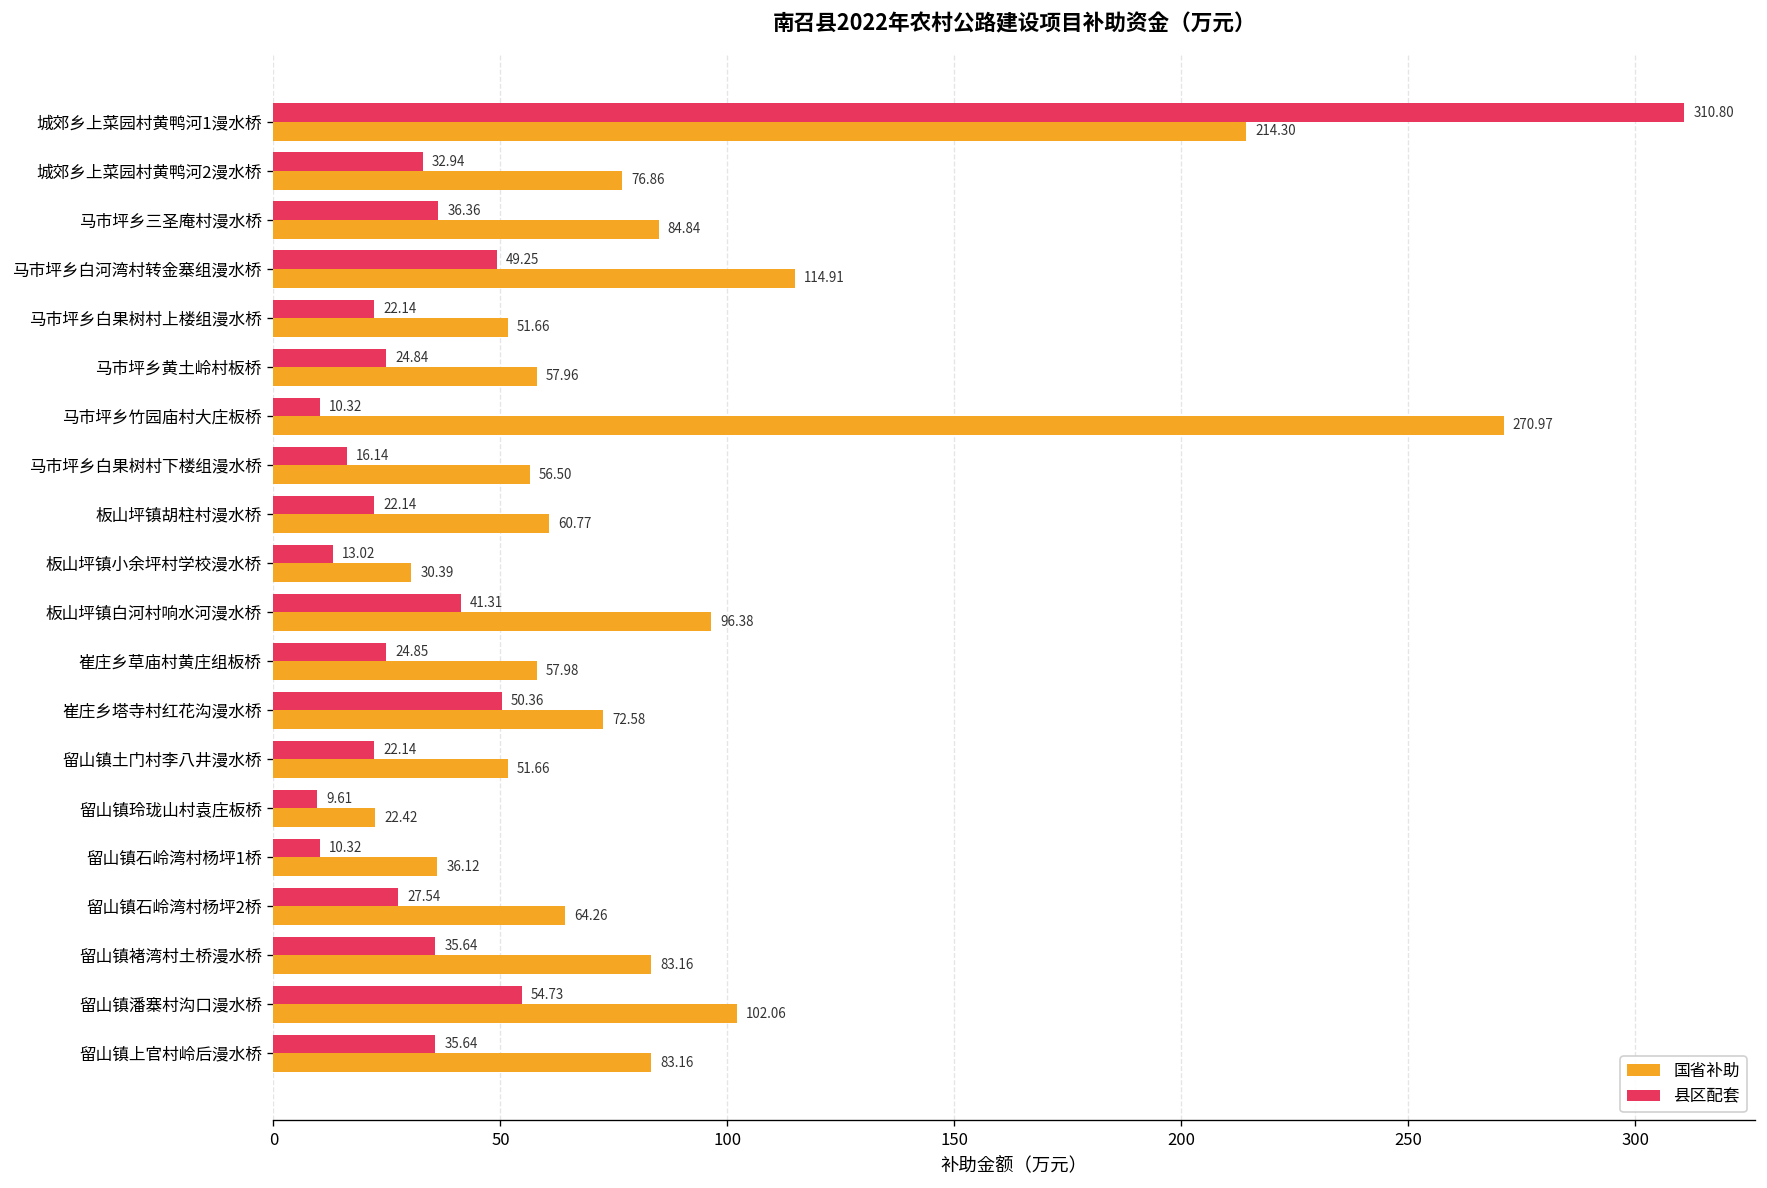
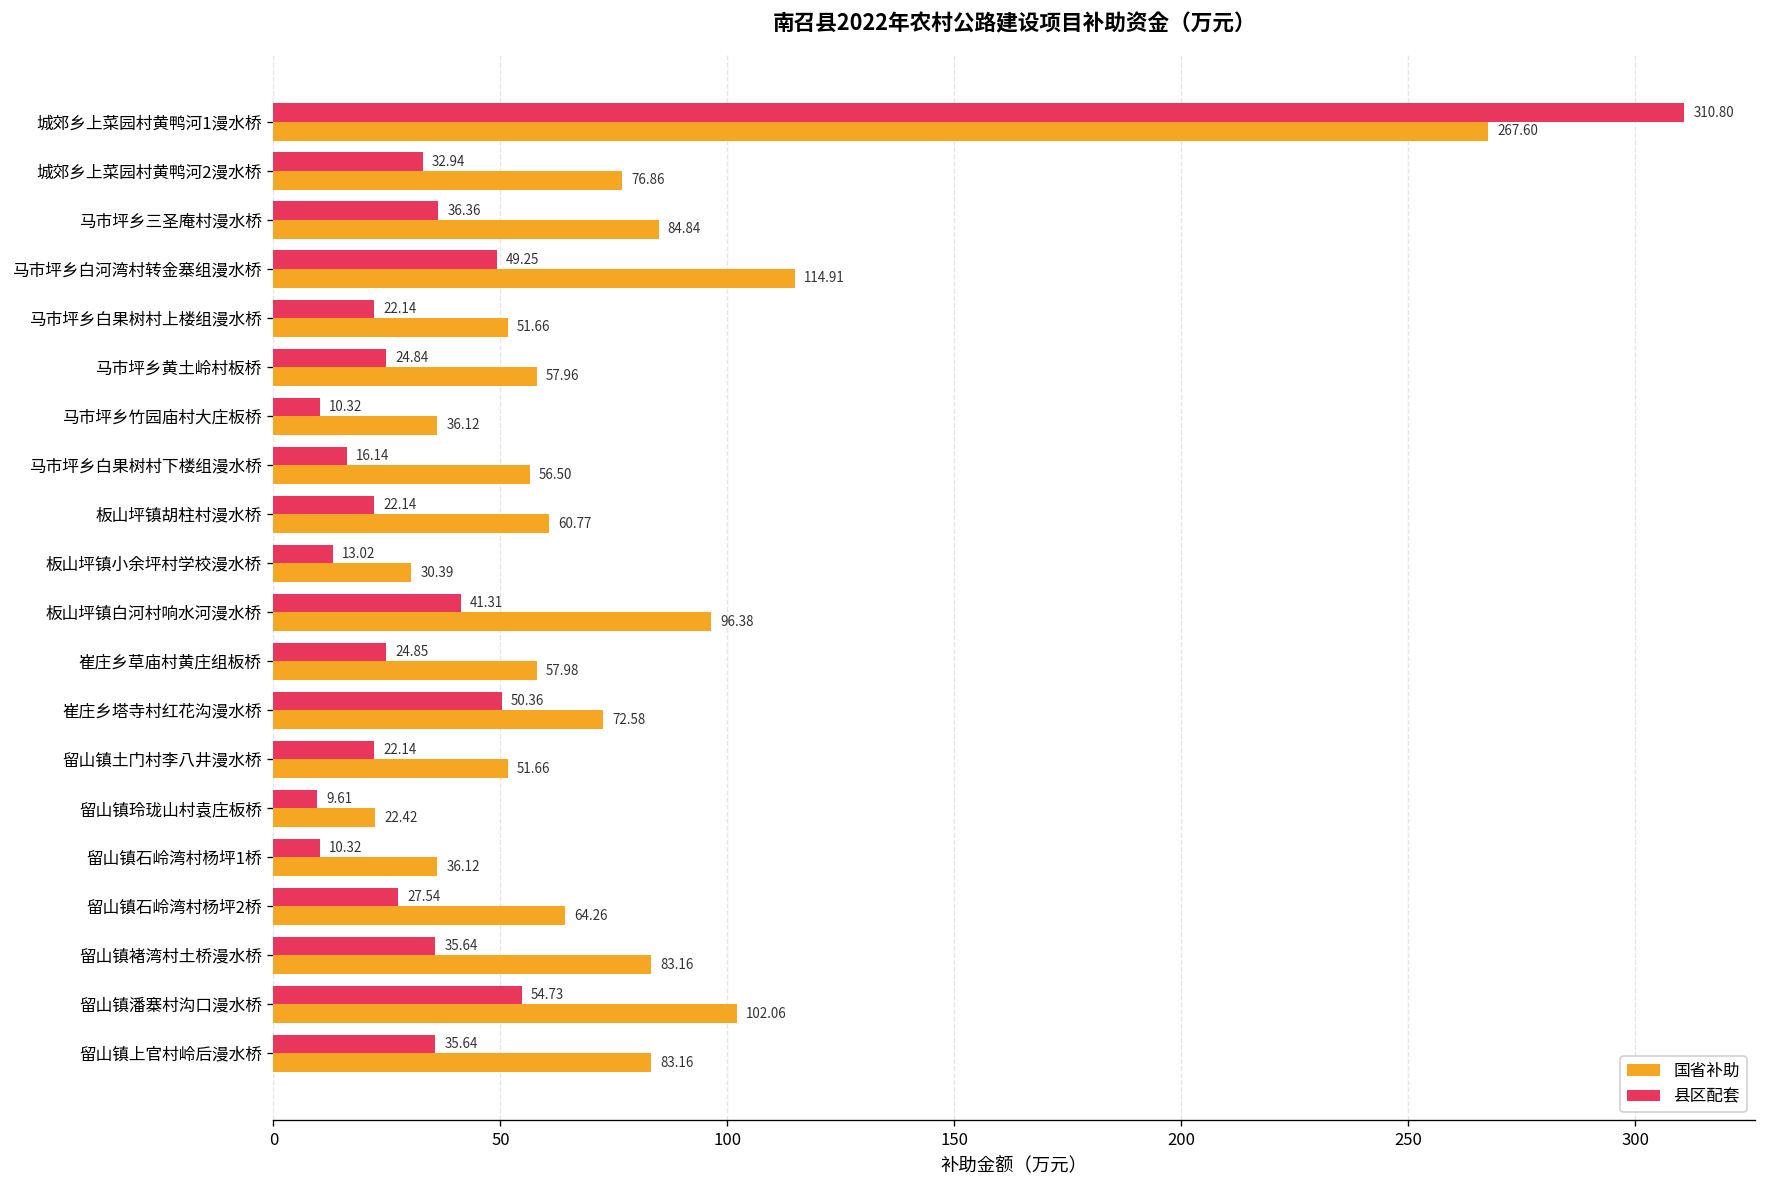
国省补助, 城郊乡上菜园村黄鸭河1漫水桥: 214.30 -> 267.60
国省补助, 马市坪乡竹园庙村大庄板桥: 270.97 -> 36.12
